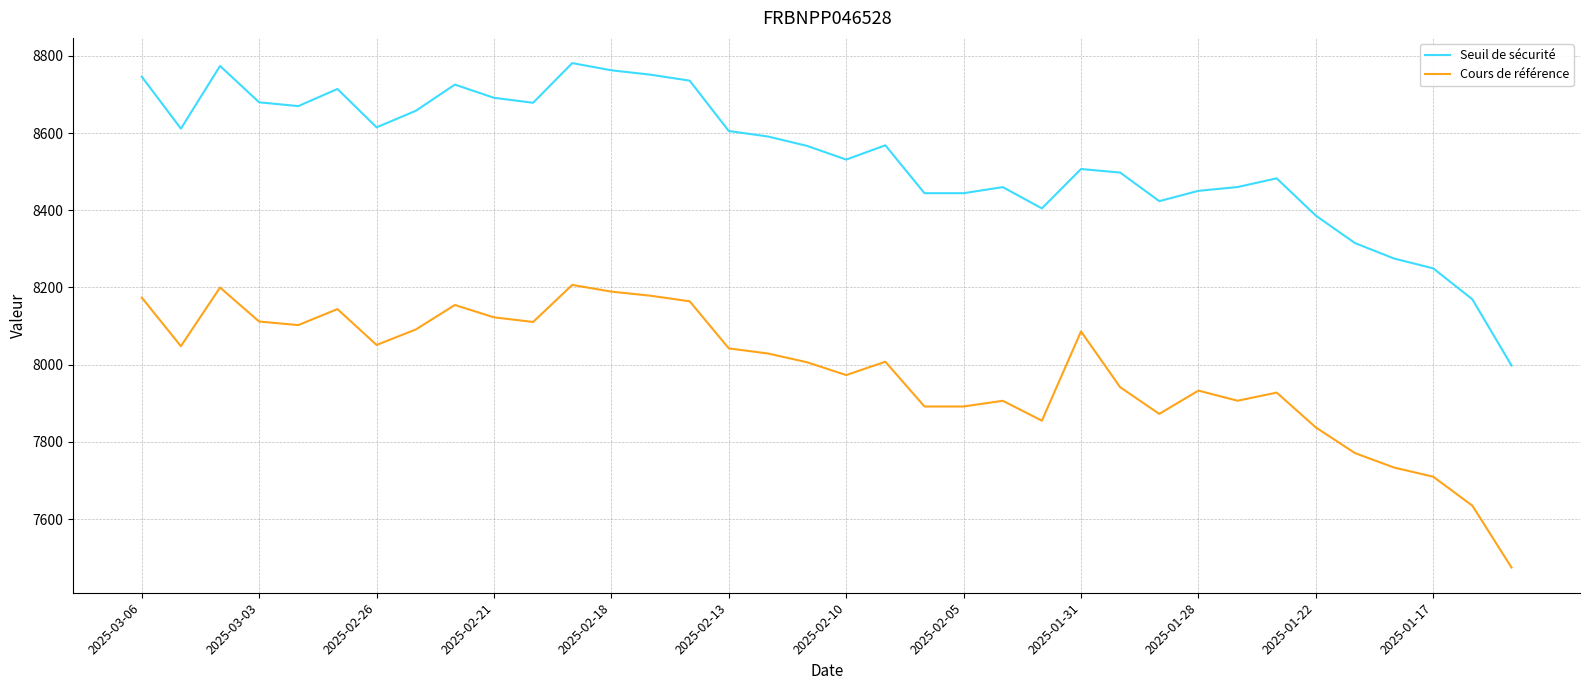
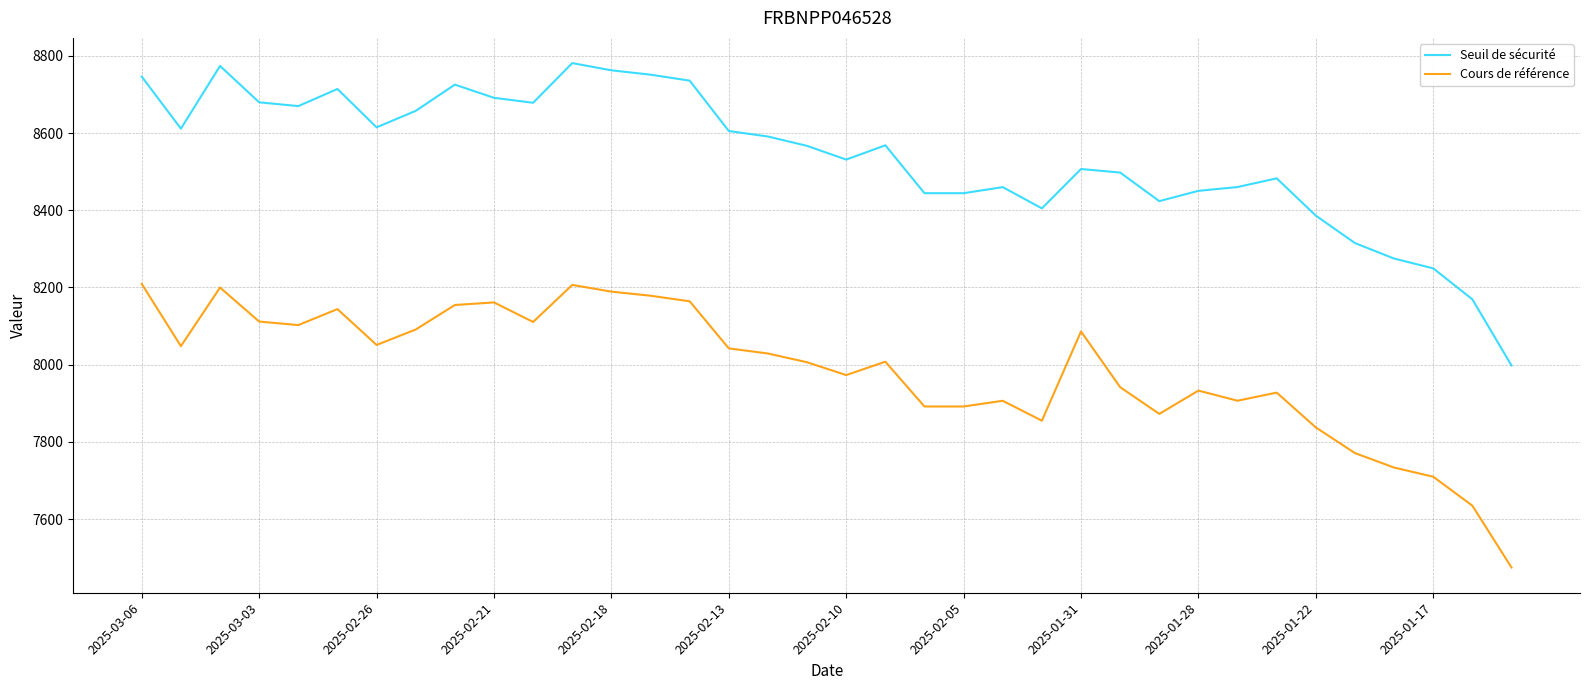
Cours de référence, 2025-03-06: 8170 -> 8210
Cours de référence, 2025-02-21: 8120 -> 8160
